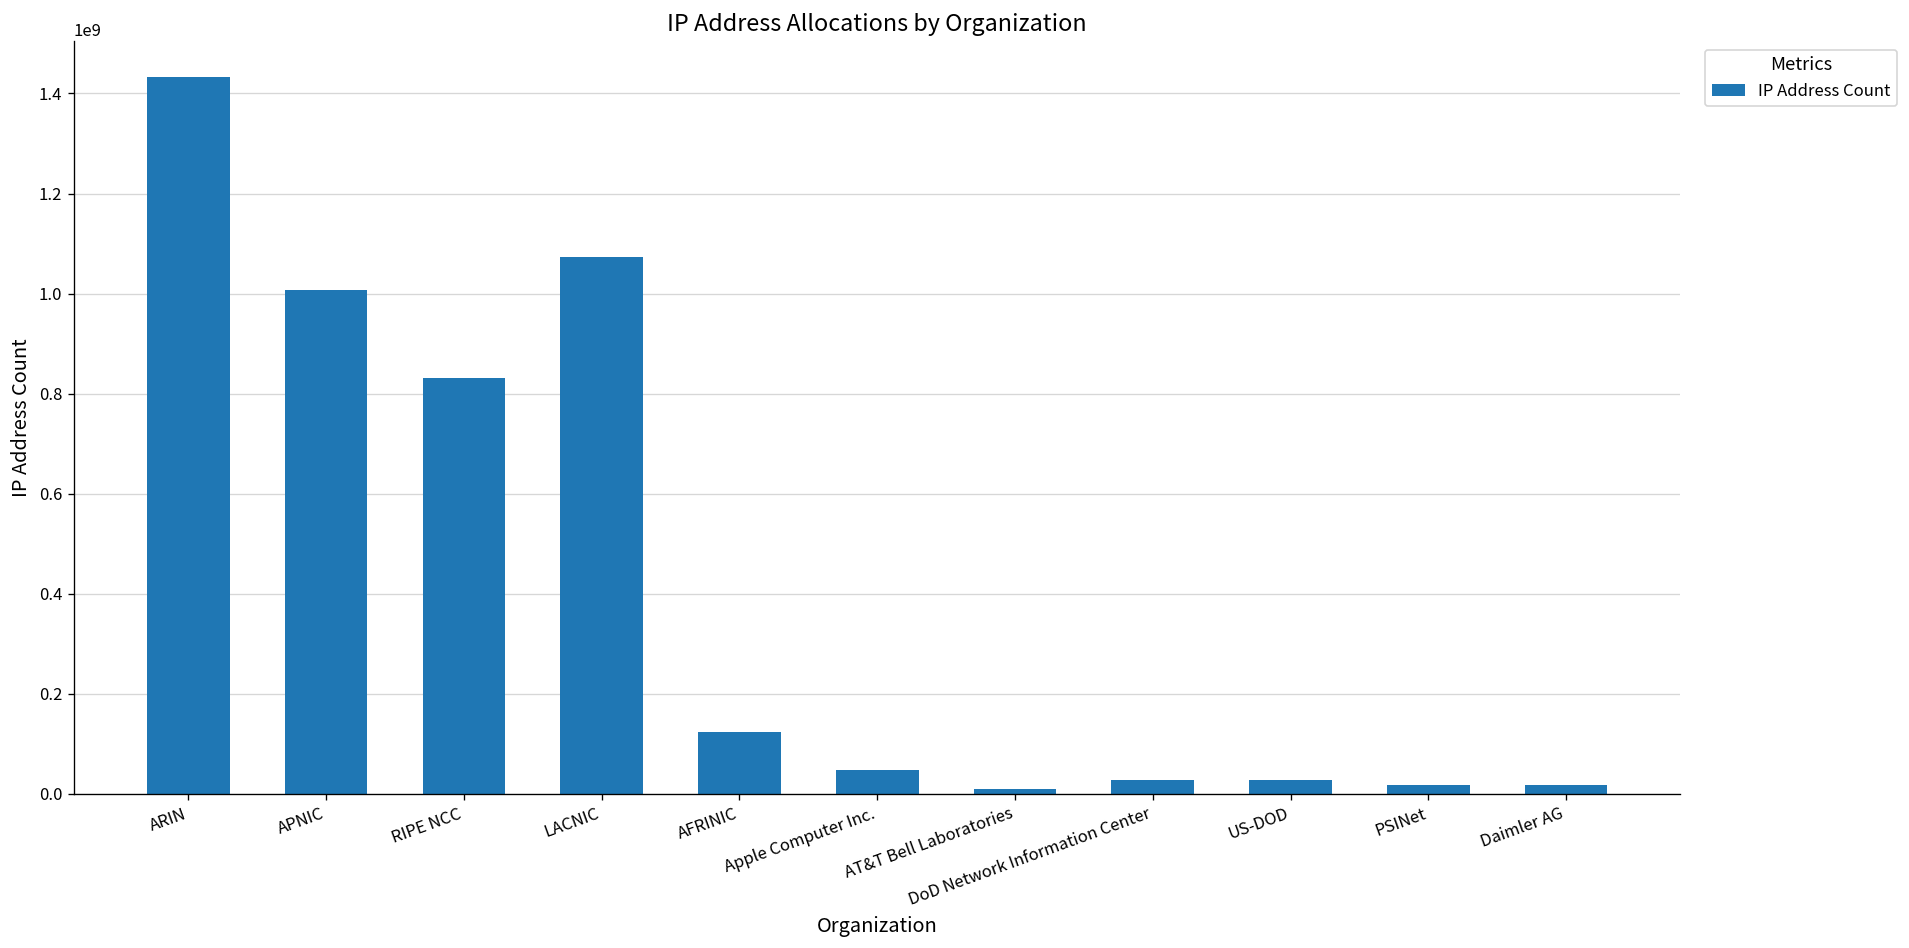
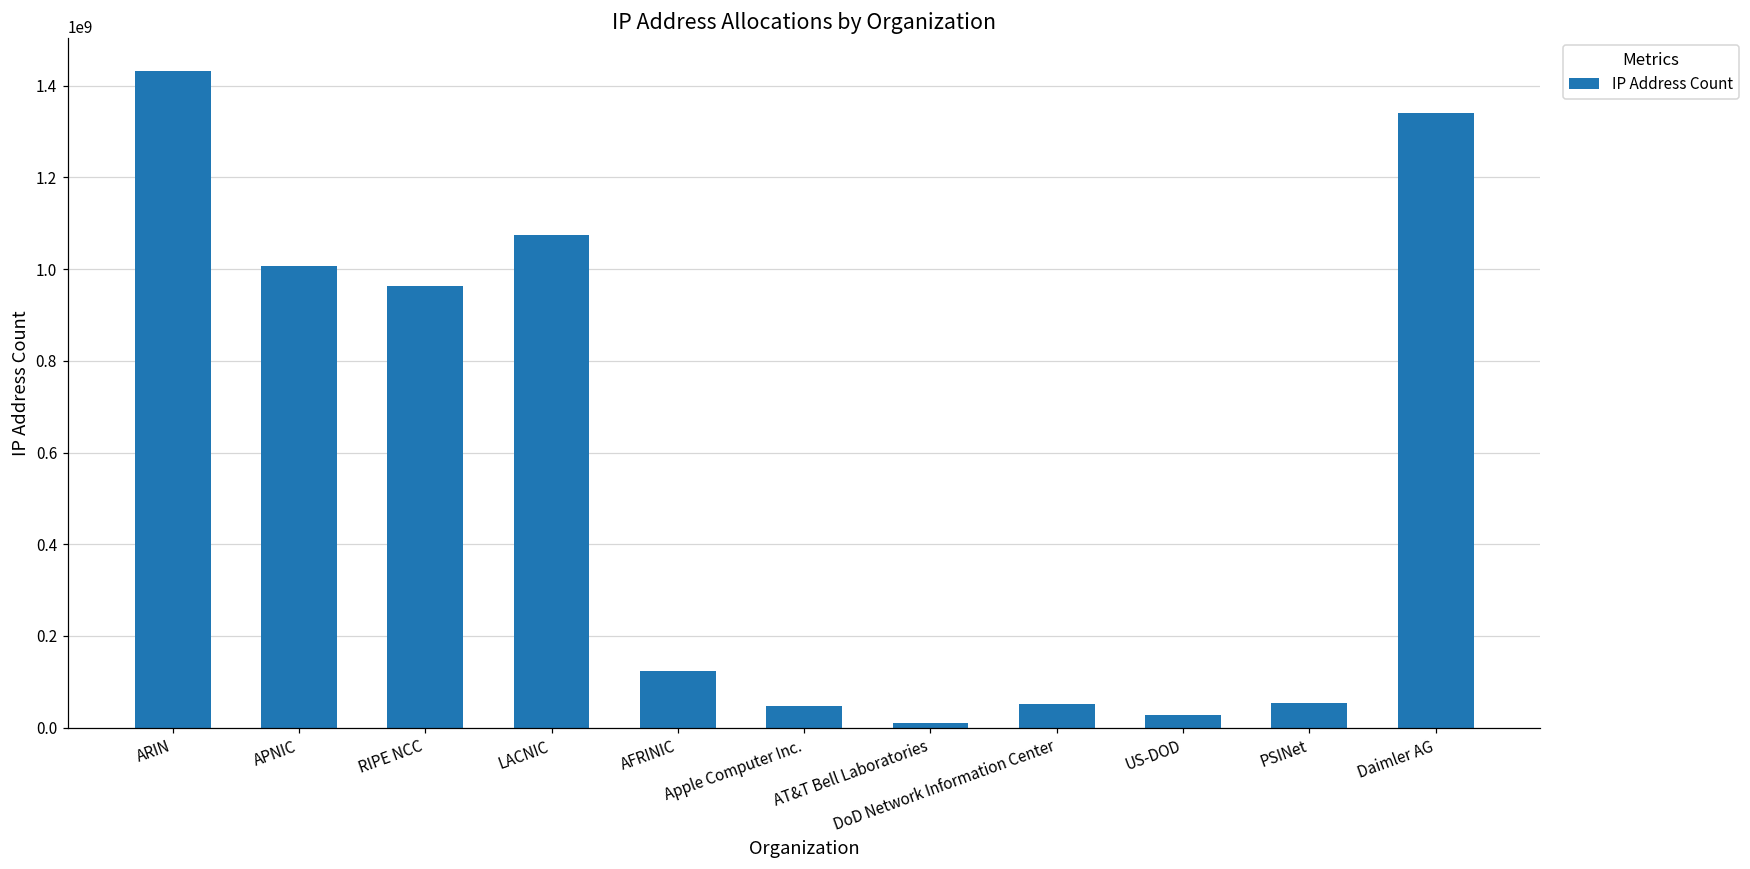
RIPE NCC: 830000000 -> 960000000
DoD Network Information Center: 30000000 -> 50000000
PSINet: 20000000 -> 50000000
Daimler AG: 20000000 -> 1340000000
